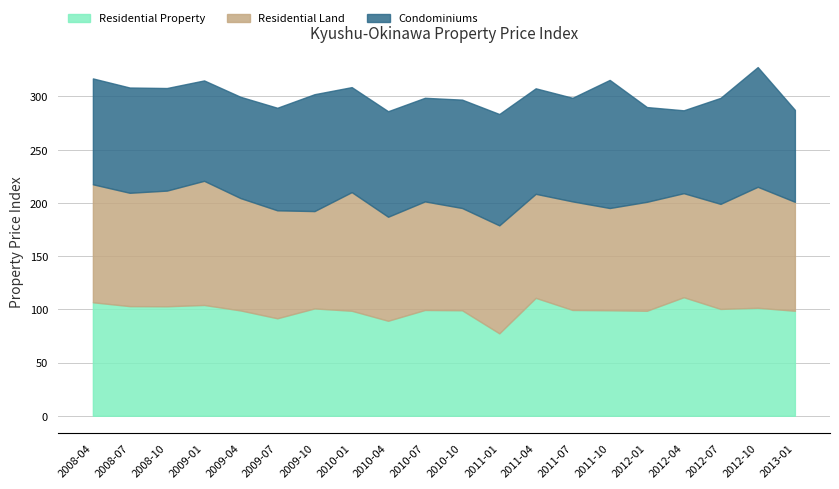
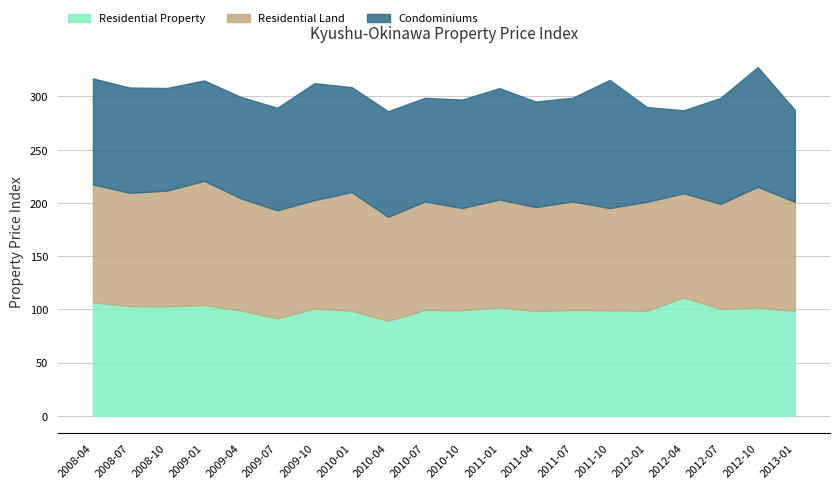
Residential Land, 2009-10: 91 -> 102
Residential Property, 2011-01: 77 -> 102
Residential Property, 2011-04: 111 -> 98
